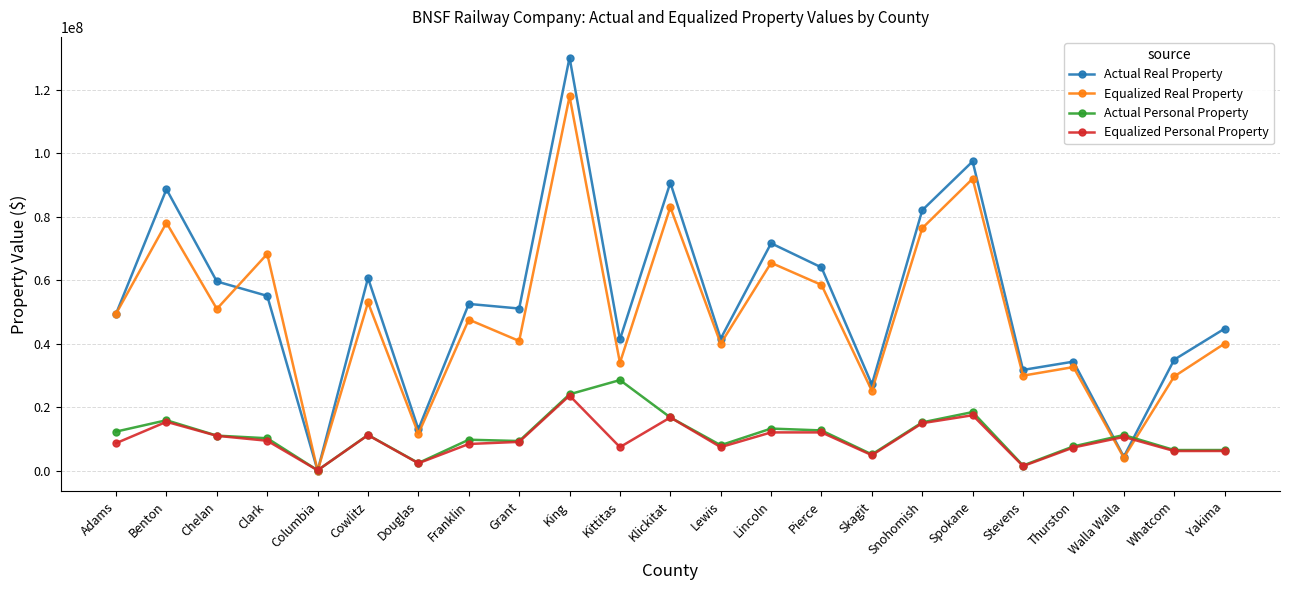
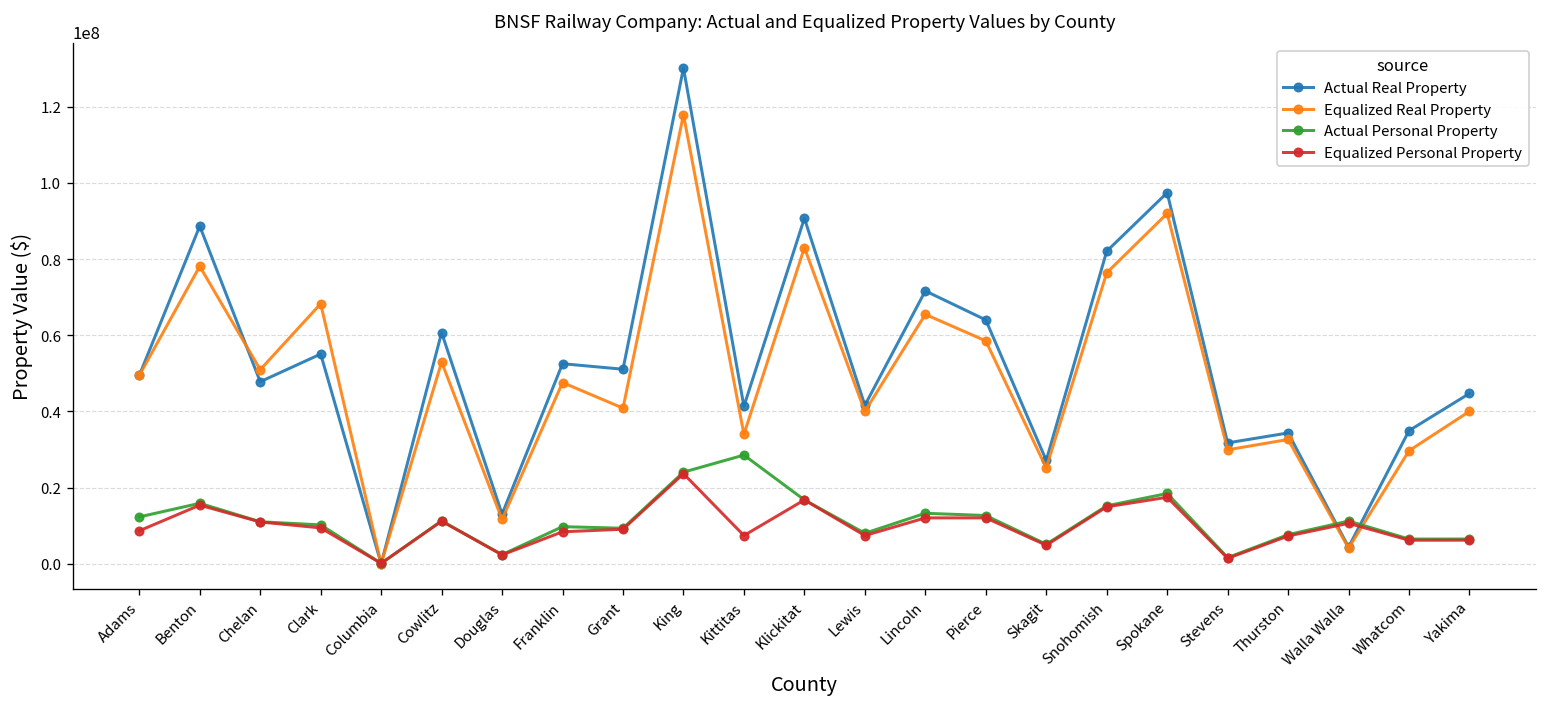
Actual Real Property, Chelan: 60000000 -> 48000000
